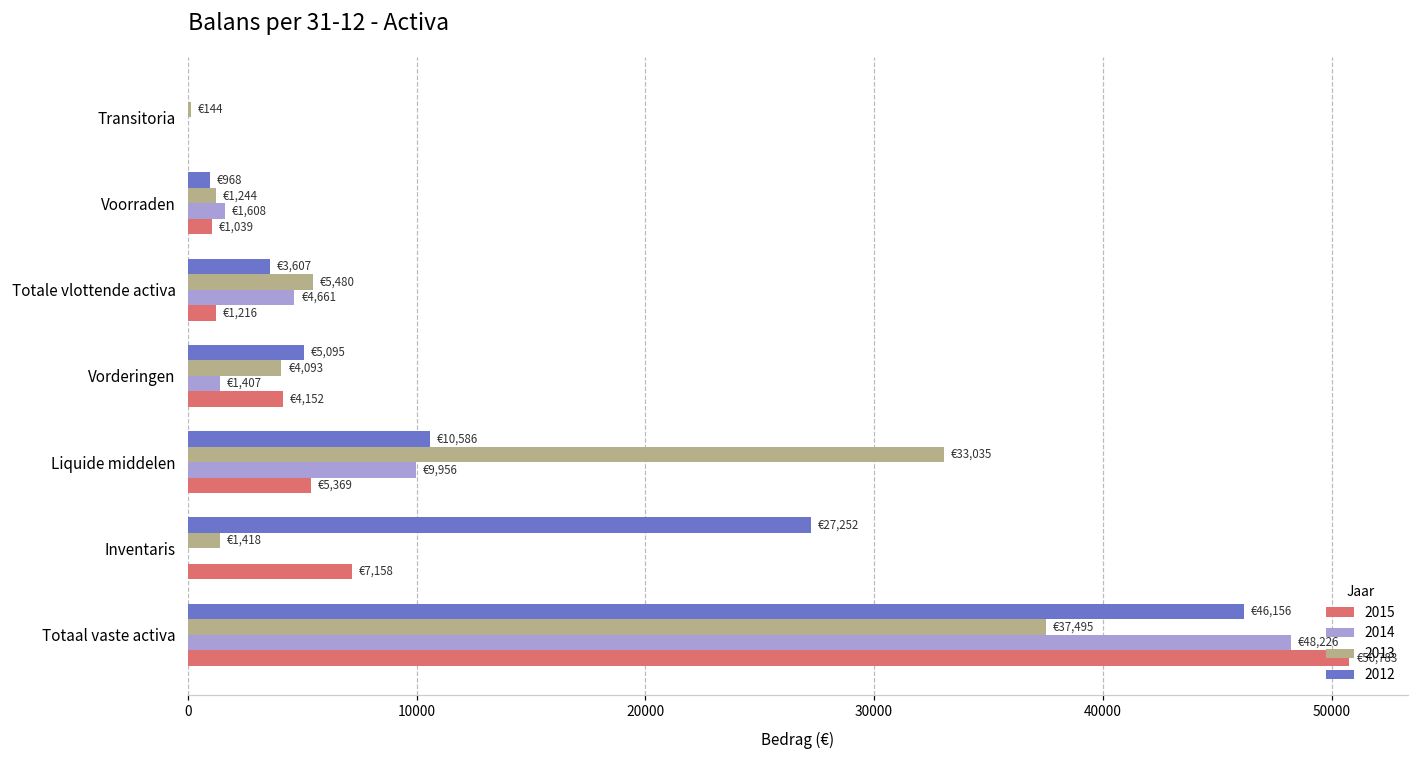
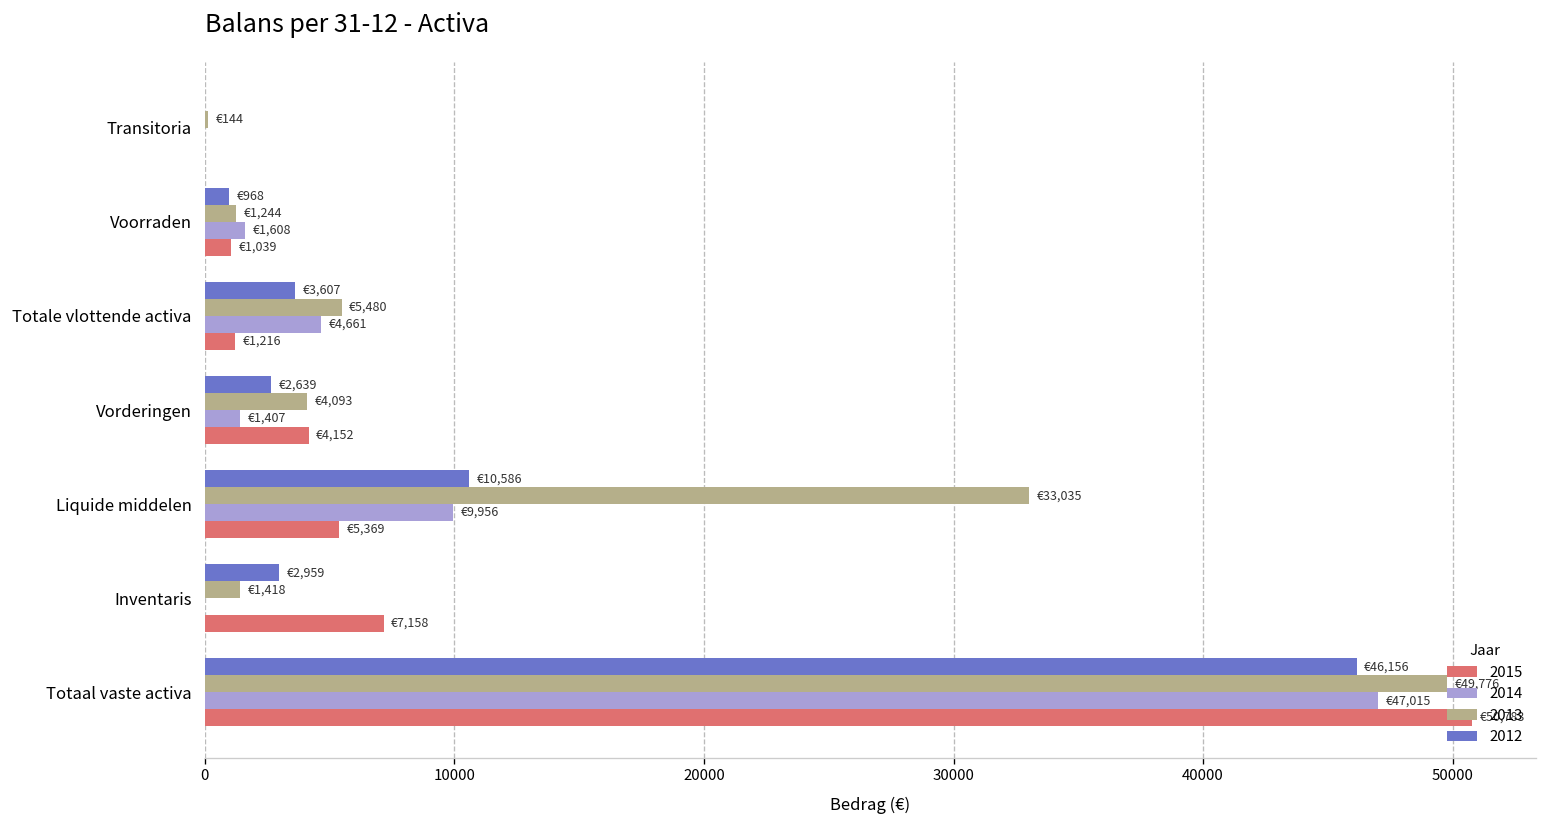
2012, Vorderingen: €5,095 -> €2,639
2012, Inventaris: €27,252 -> €2,959
2013, Totaal vaste activa: €37,495 -> €49,776
2014, Totaal vaste activa: €48,226 -> €47,015
